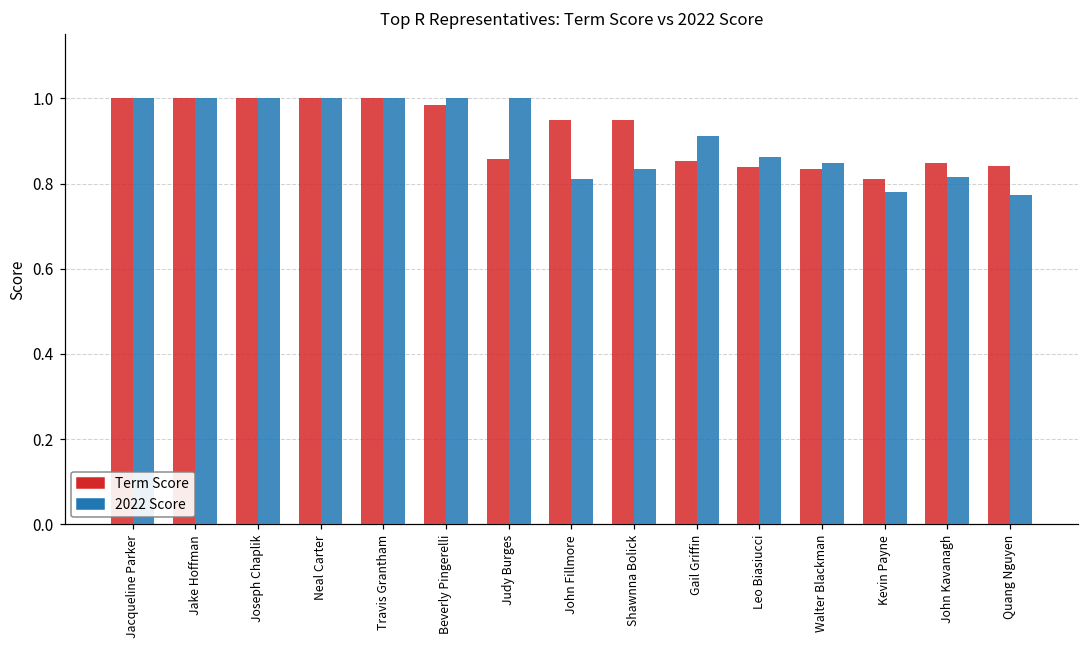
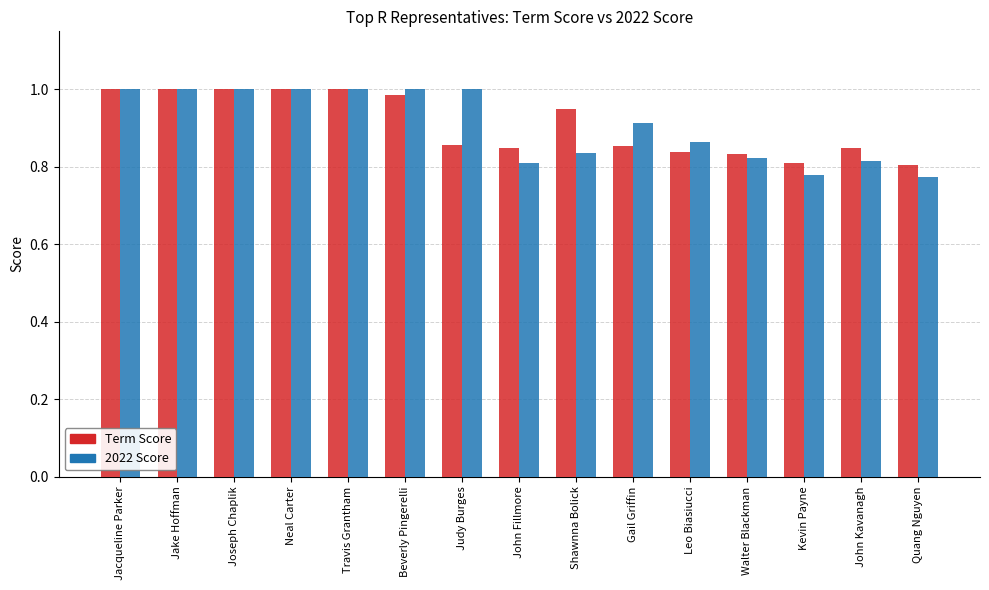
Term Score, John Fillmore: 0.95 -> 0.85
2022 Score, Walter Blackman: 0.85 -> 0.82
Term Score, Quang Nguyen: 0.84 -> 0.80
